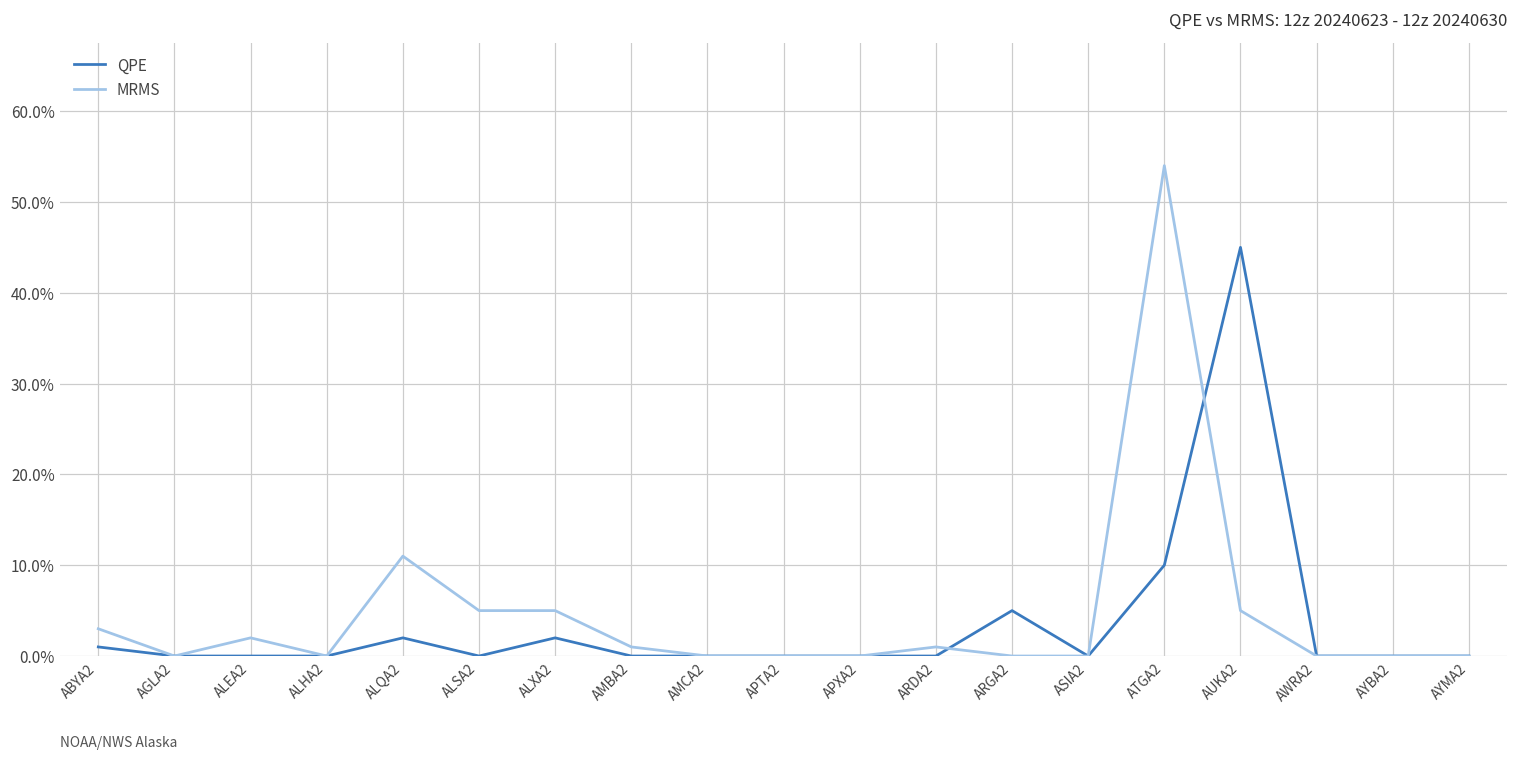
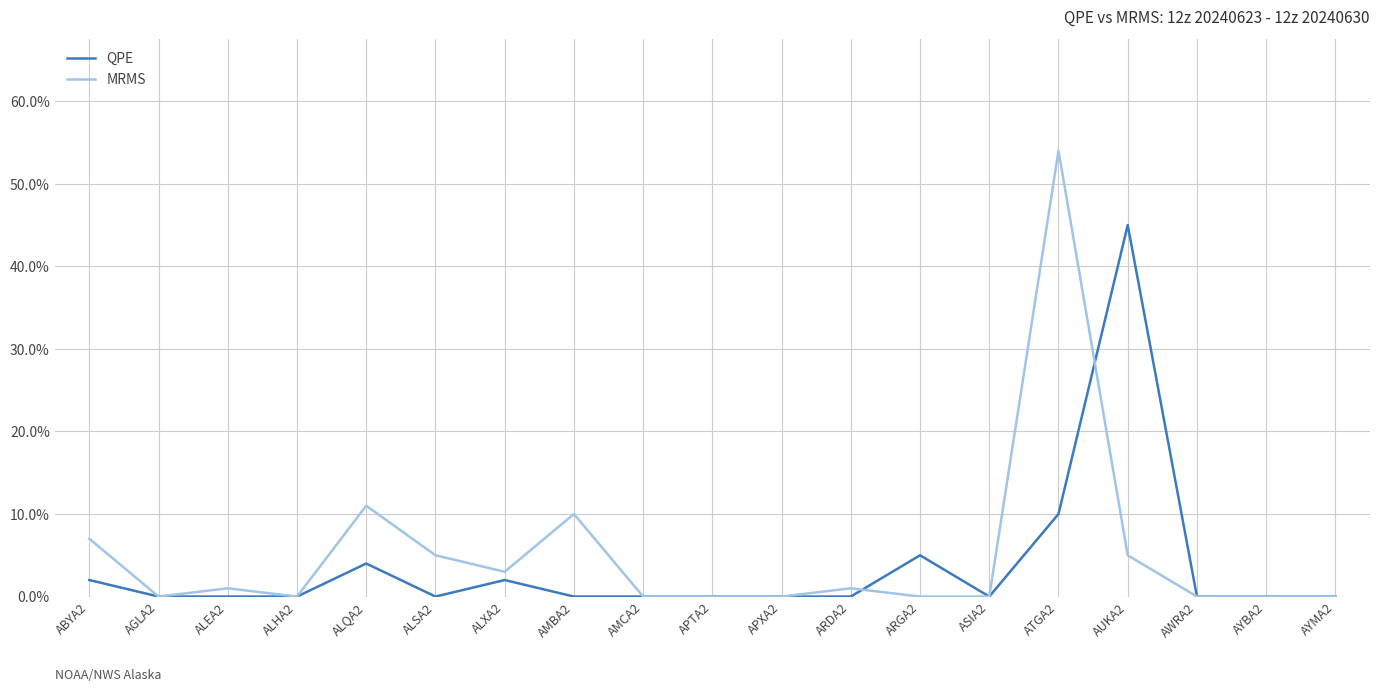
QPE, ABYA2: 1% -> 2%
MRMS, ABYA2: 3% -> 7%
MRMS, ALEA2: 2% -> 1%
QPE, ALQA2: 2% -> 4%
MRMS, ALXA2: 5% -> 3%
MRMS, AMBA2: 1% -> 10%
